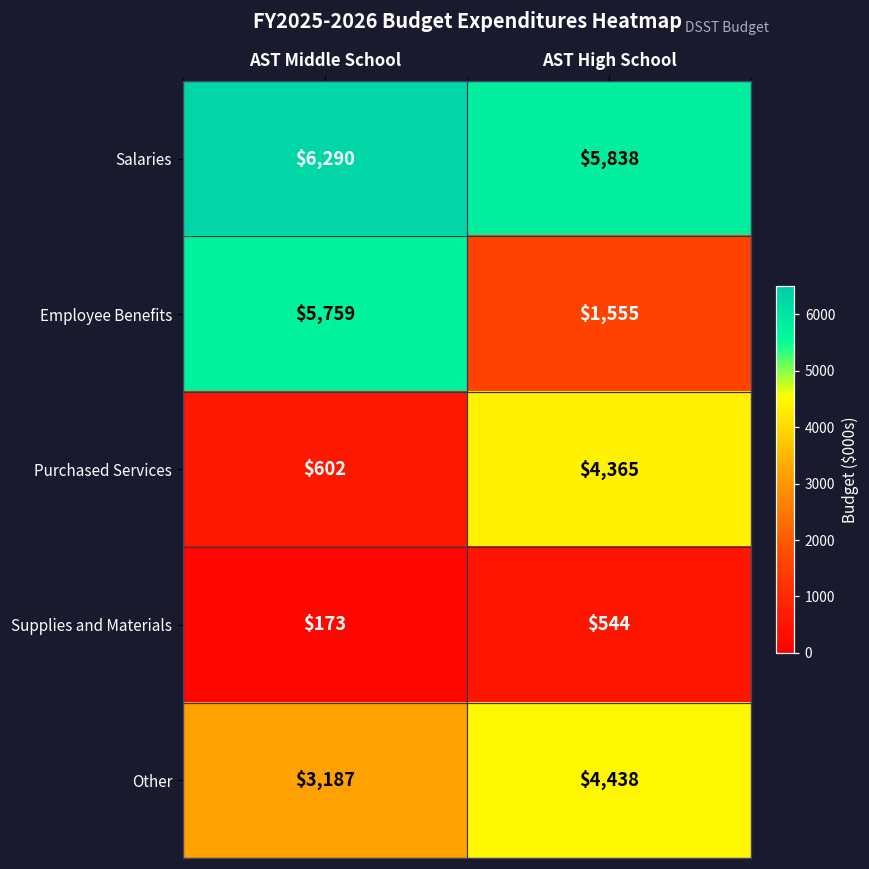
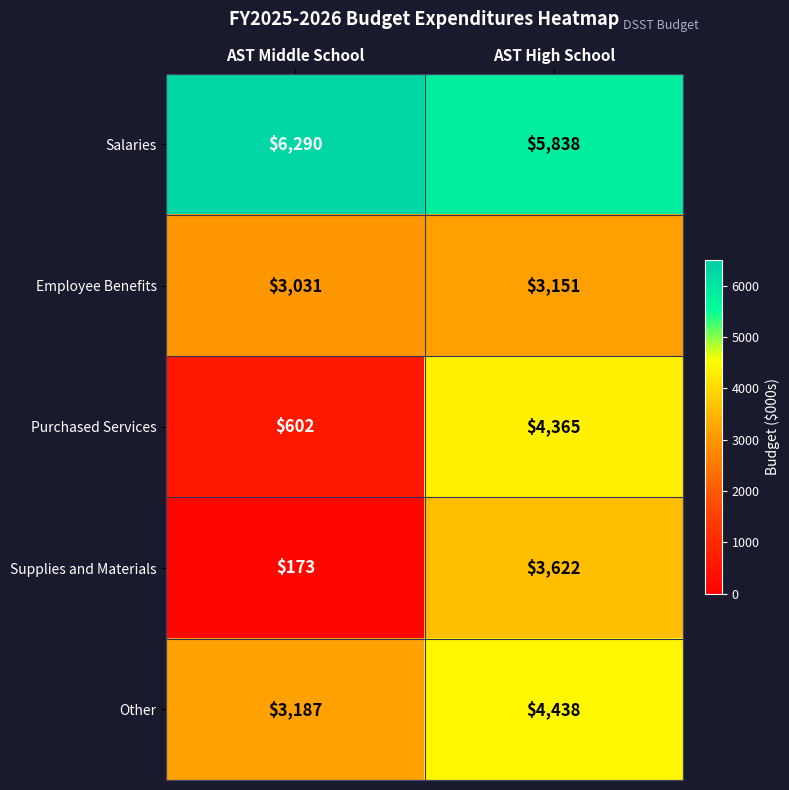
Employee Benefits, AST Middle School: $5,759 -> $3,031
Employee Benefits, AST High School: $1,555 -> $3,151
Supplies and Materials, AST High School: $544 -> $3,622
